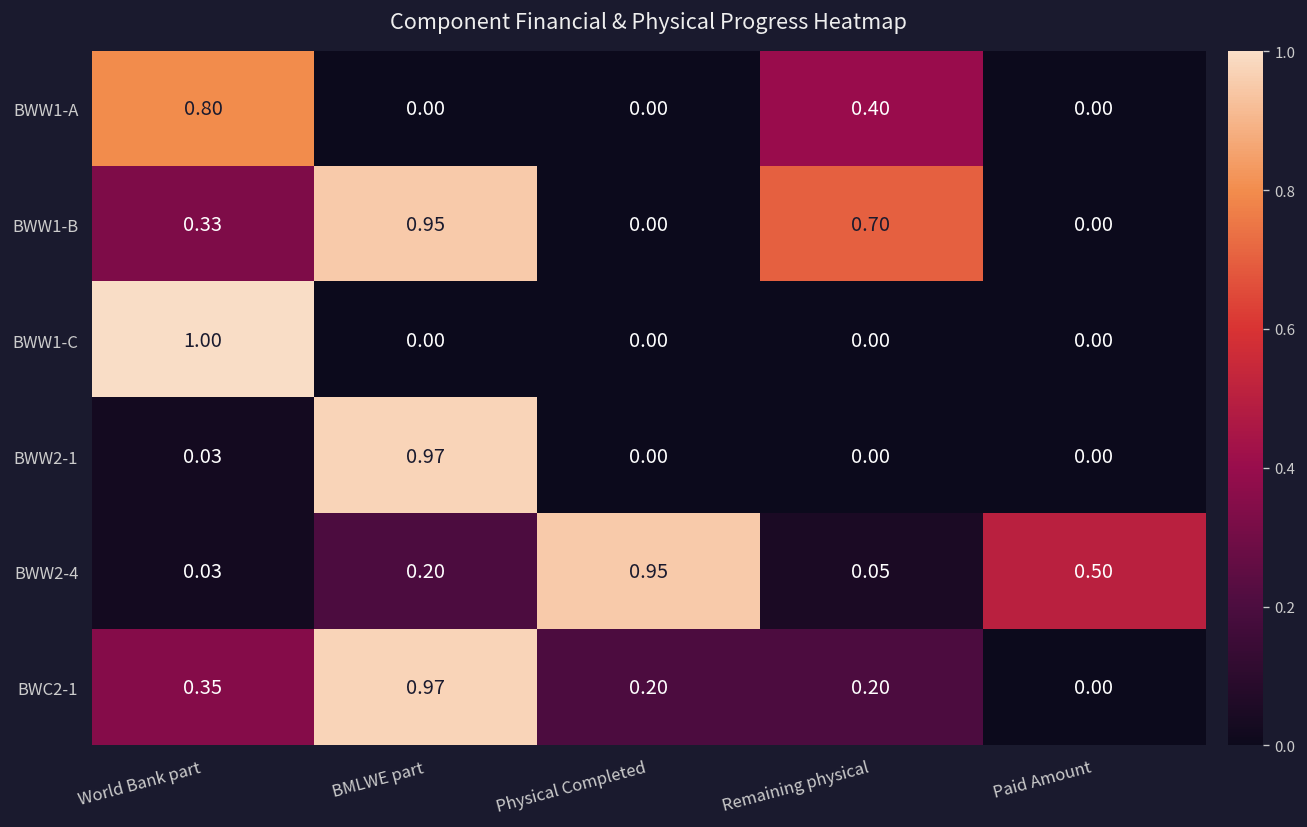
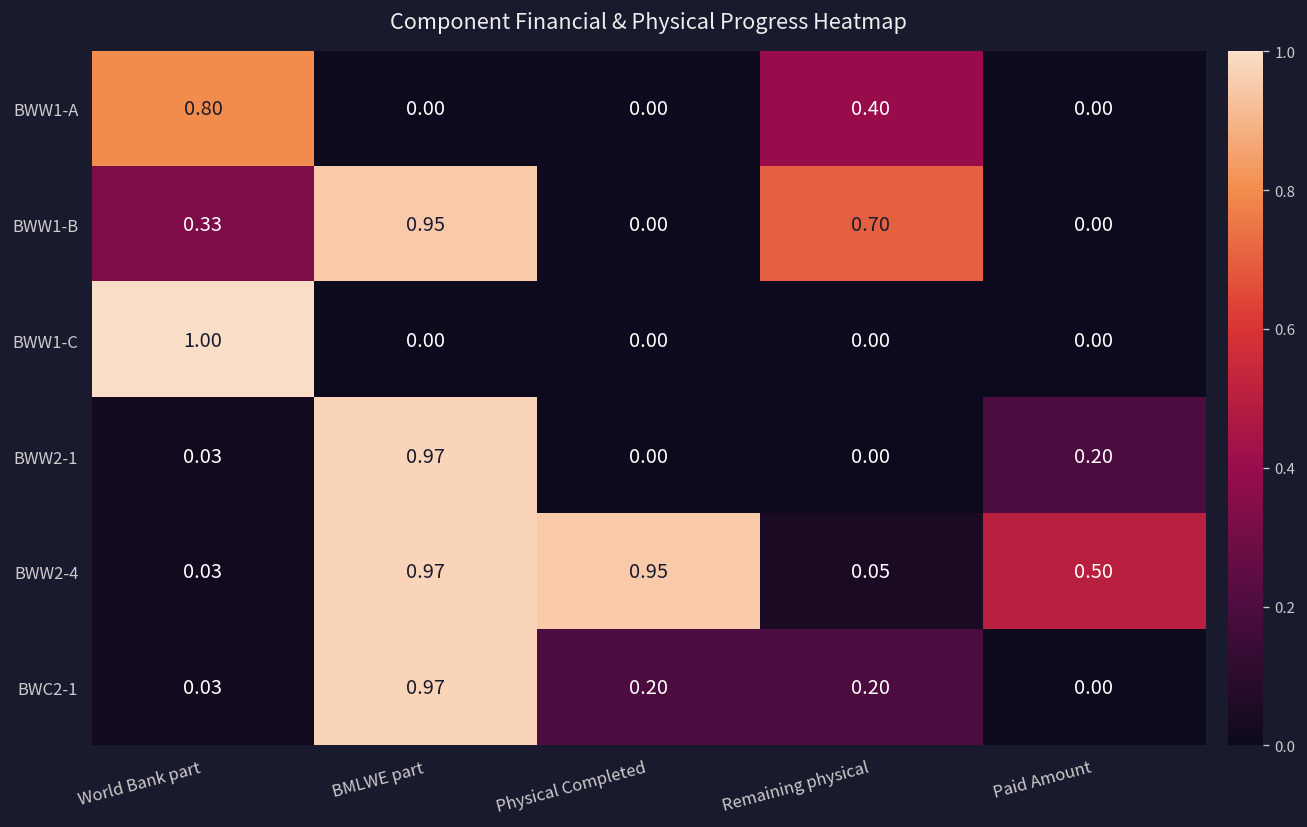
BWW2-1, Paid Amount: 0.00 -> 0.20
BWW2-4, BMLWE part: 0.20 -> 0.97
BWC2-1, World Bank part: 0.35 -> 0.03
